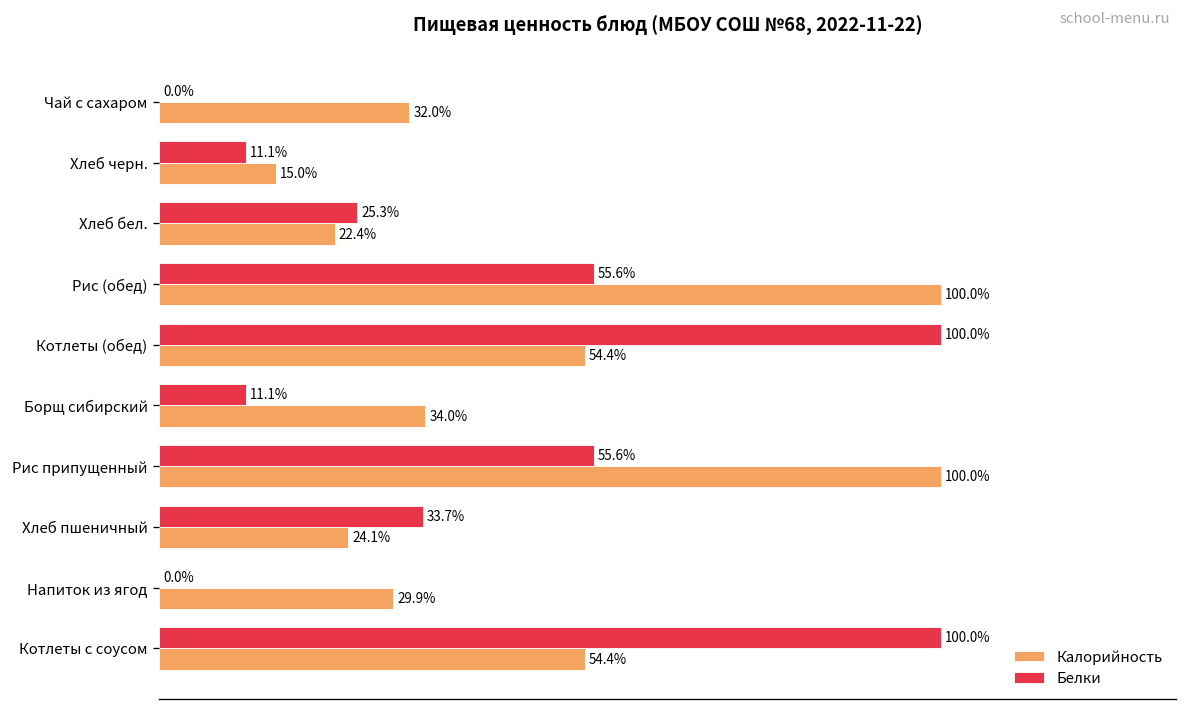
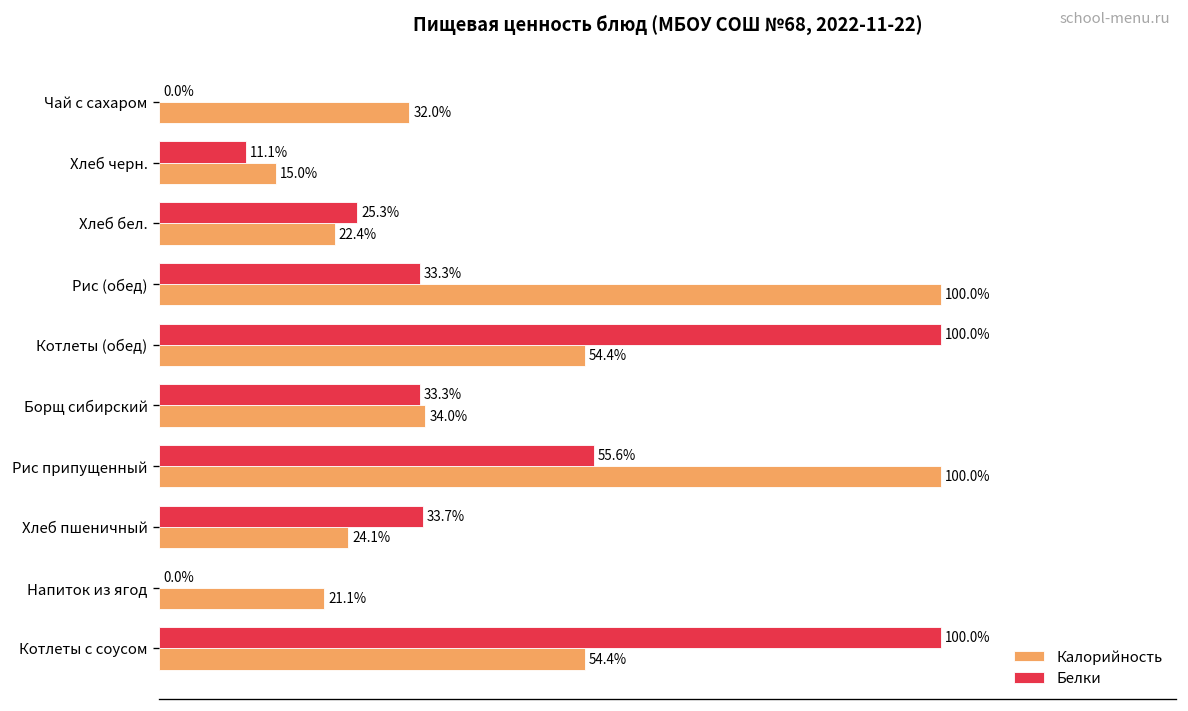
Белки, Рис (обед): 55.6% -> 33.3%
Белки, Борщ сибирский: 11.1% -> 33.3%
Калорийность, Напиток из ягод: 29.9% -> 21.1%
